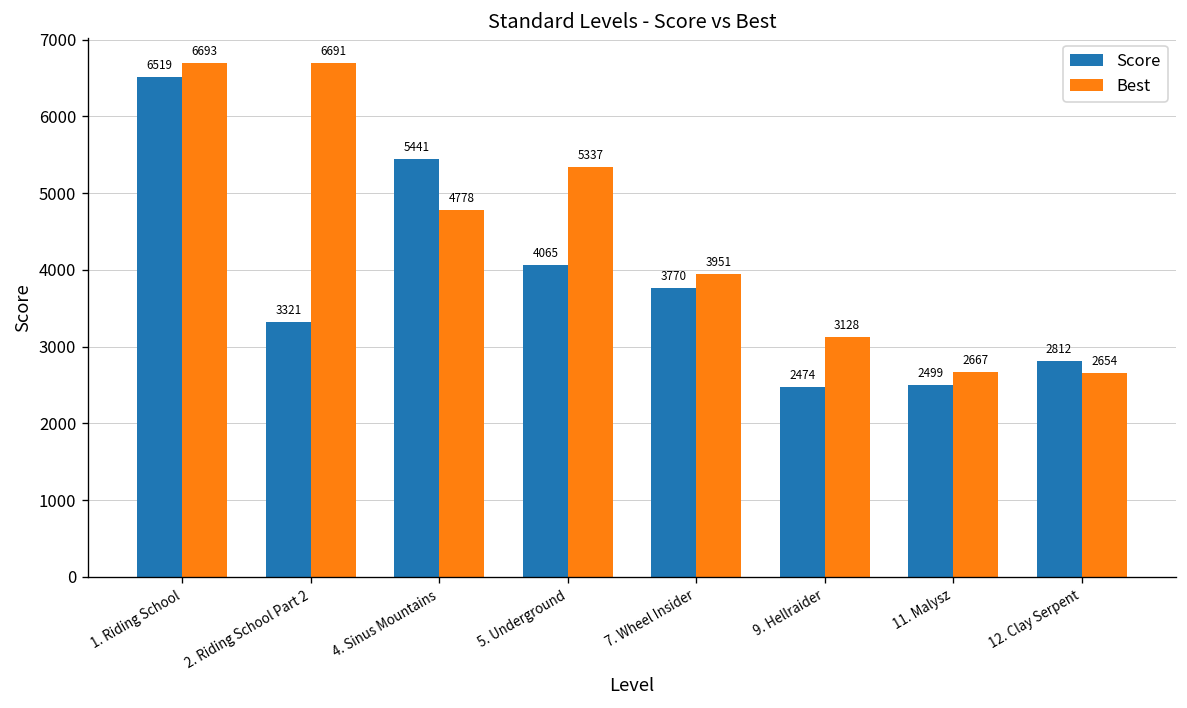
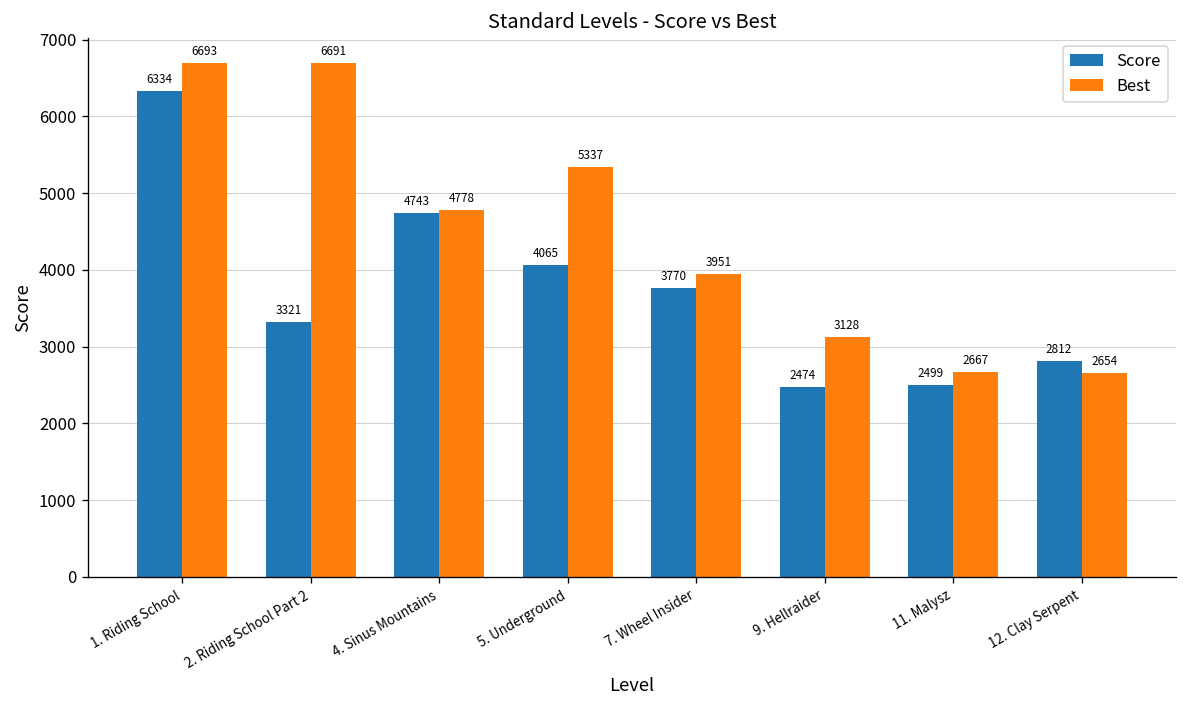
Score, 1. Riding School: 6519 -> 6334
Score, 4. Sinus Mountains: 5441 -> 4743
